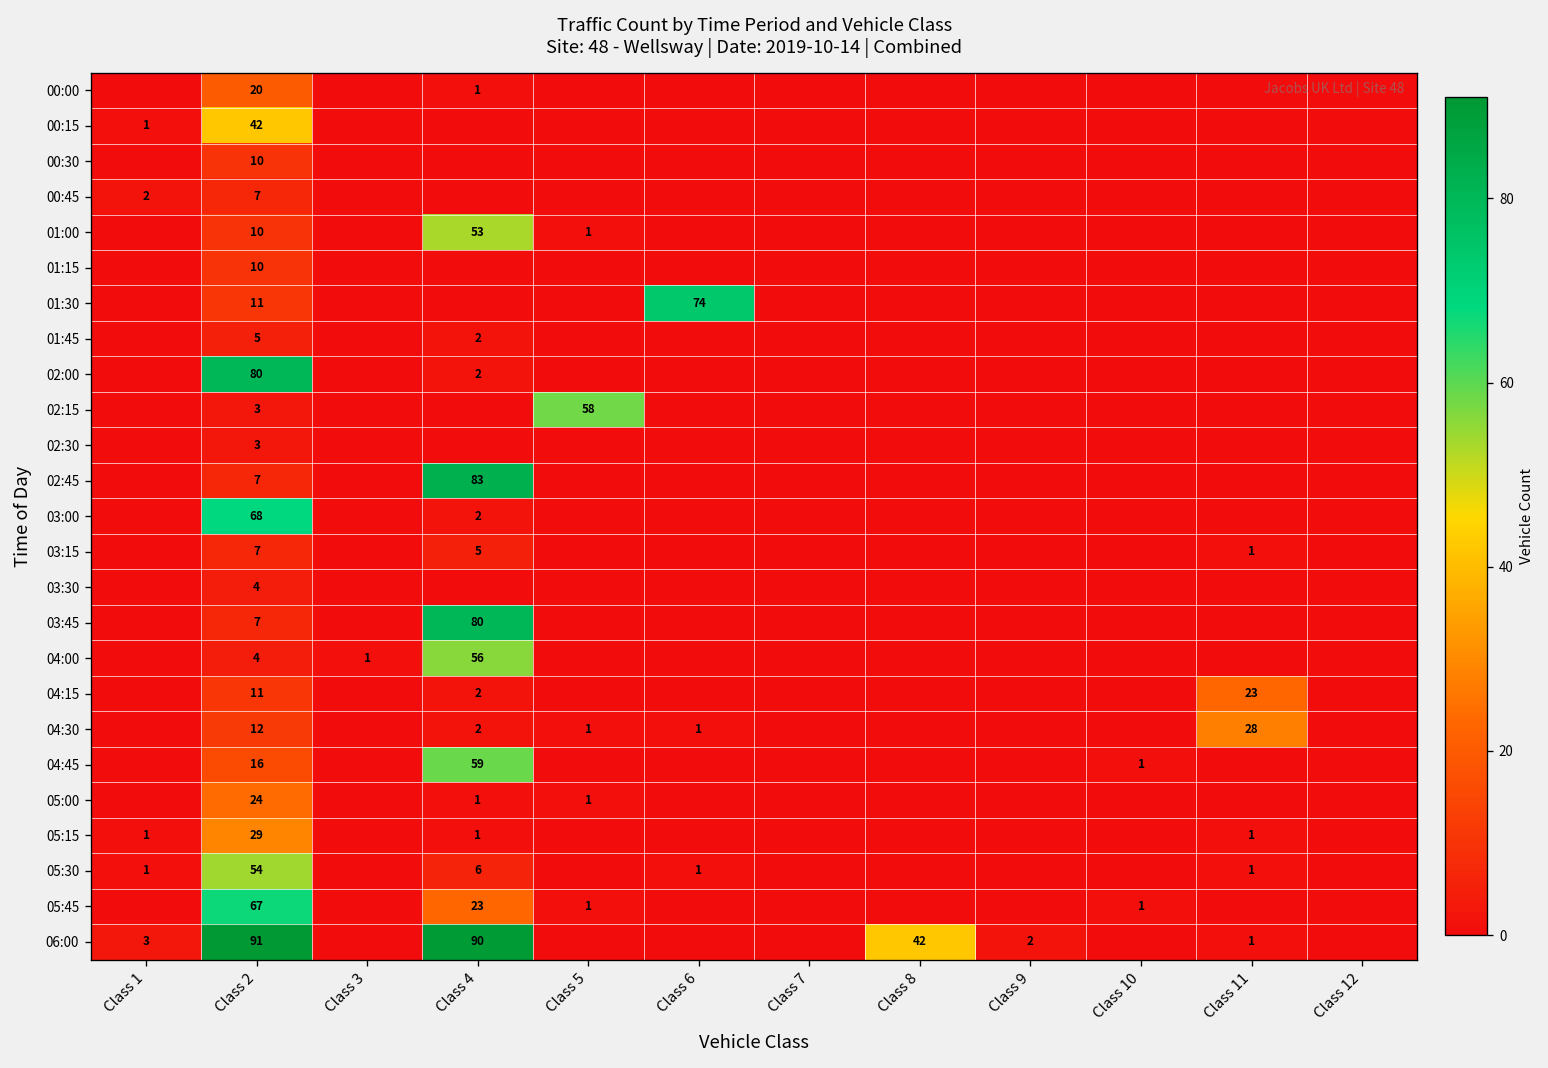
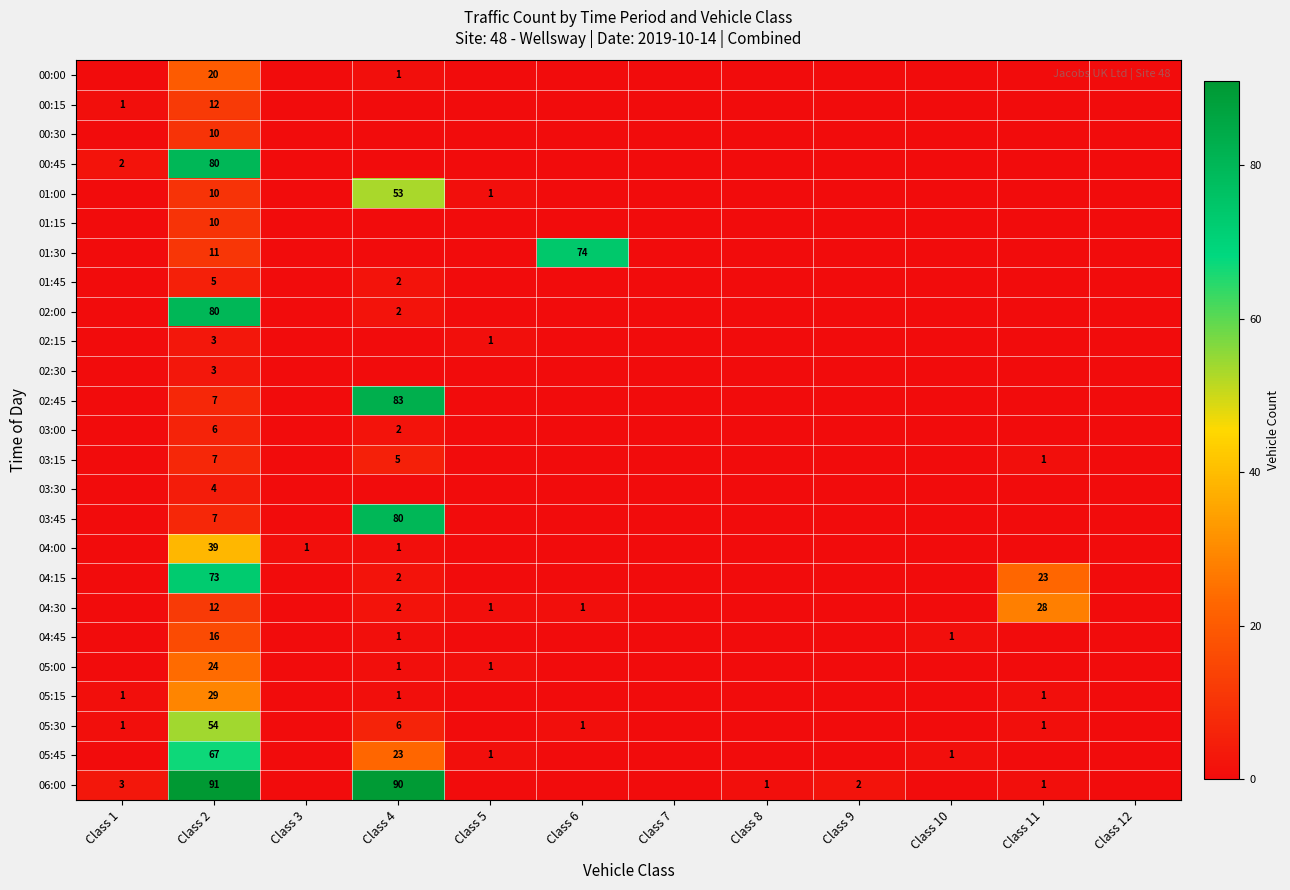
00:15, Class 2: 42 -> 12
00:45, Class 2: 7 -> 80
02:15, Class 5: 58 -> 1
03:00, Class 2: 68 -> 6
04:00, Class 2: 4 -> 39
04:00, Class 4: 56 -> 1
04:15, Class 2: 11 -> 73
04:45, Class 4: 59 -> 1
06:00, Class 8: 42 -> 1
